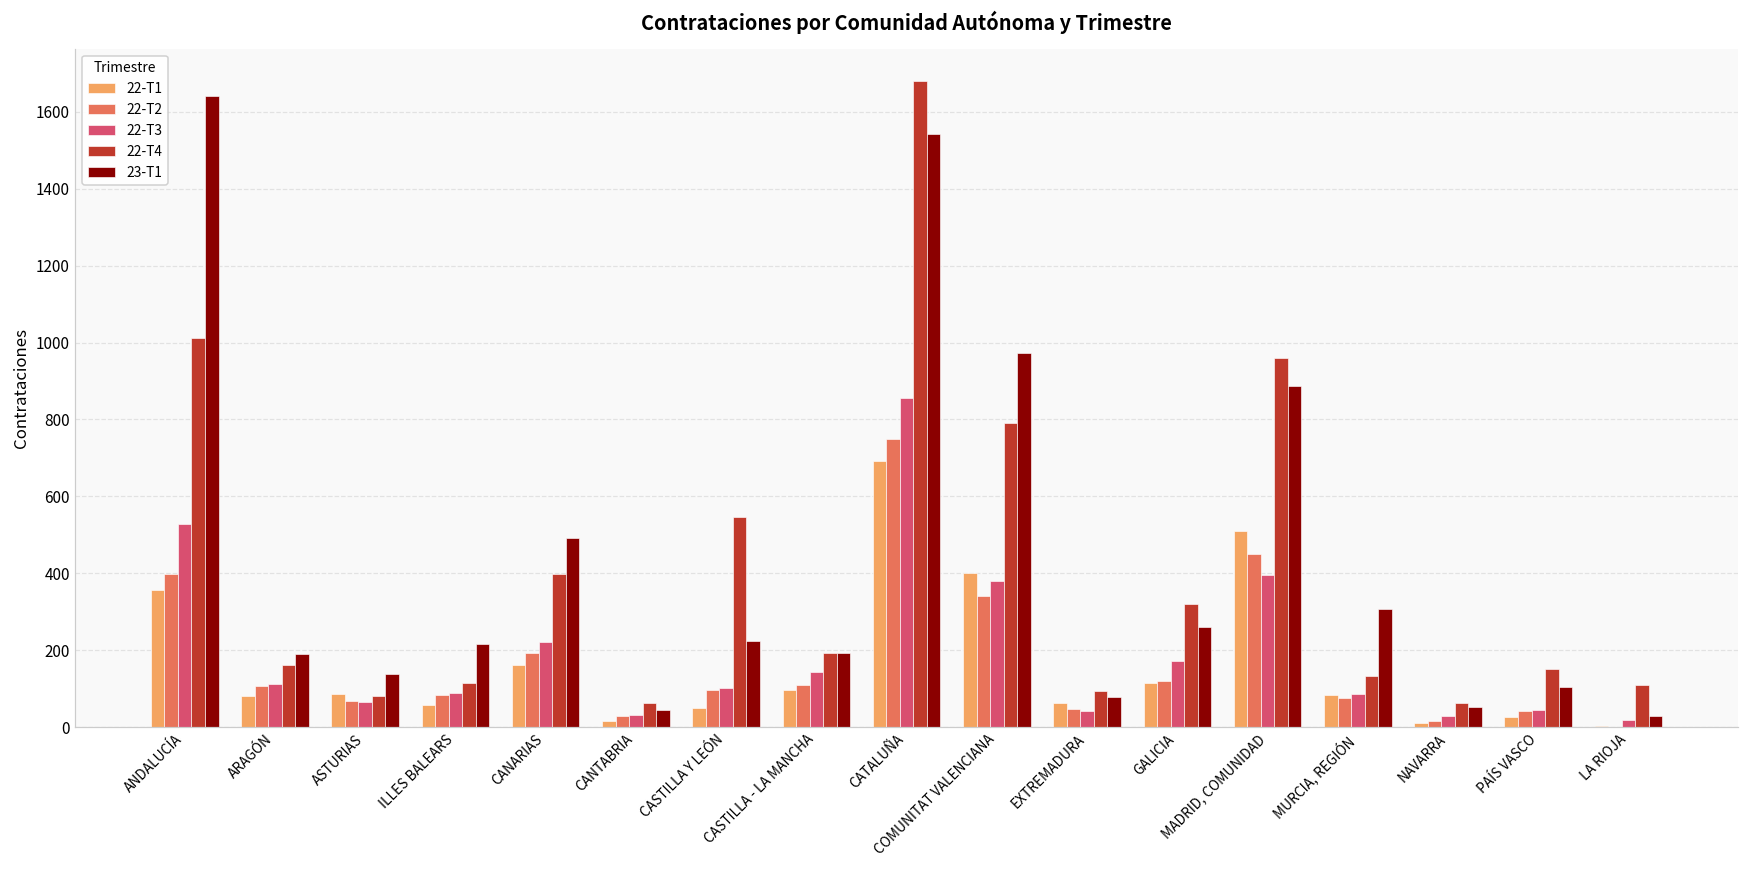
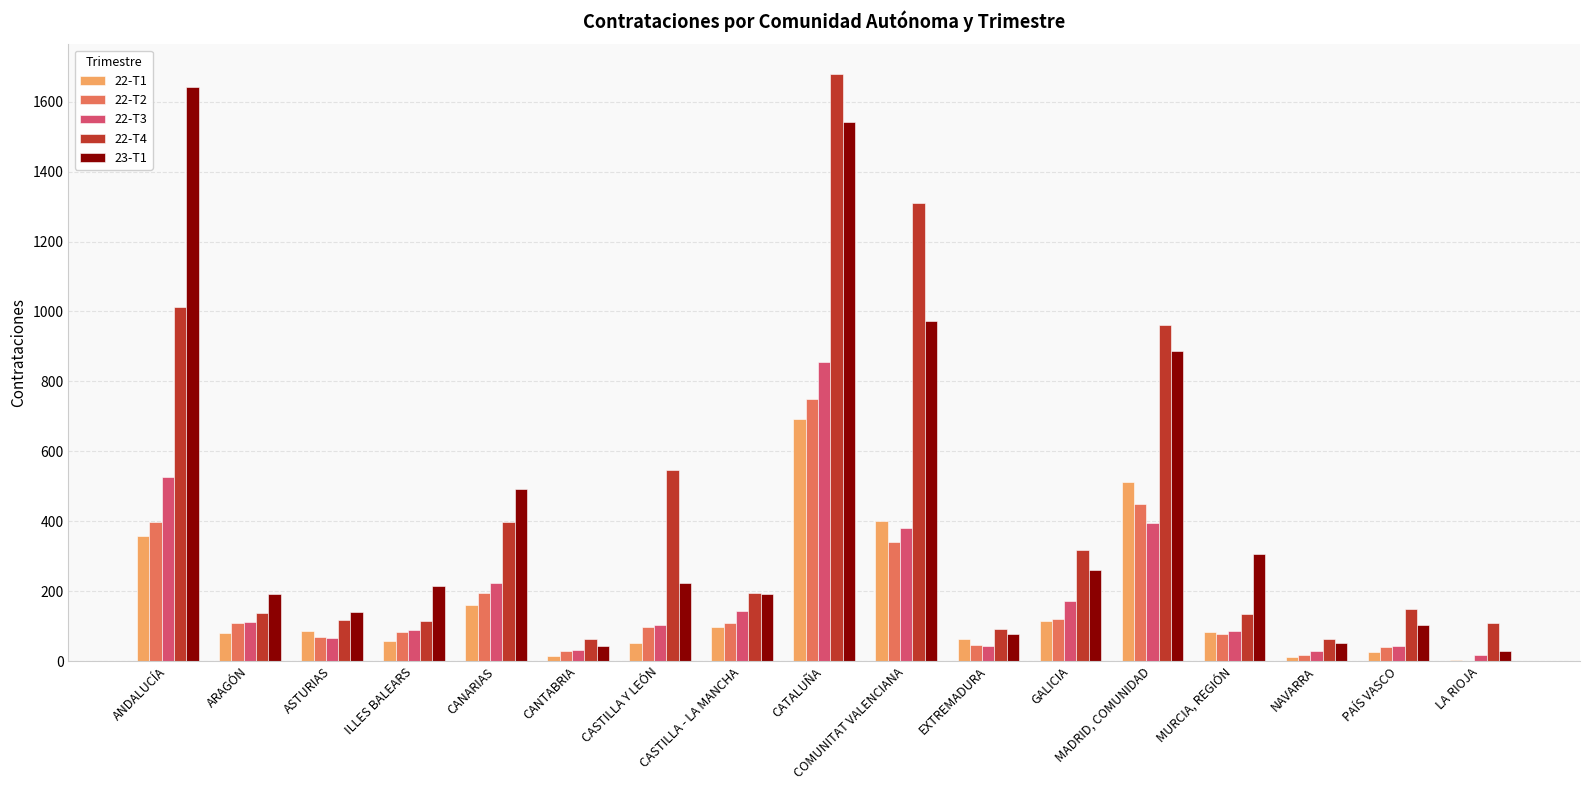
22-T4, ARAGÓN: 160 -> 140
22-T4, ASTURIAS: 80 -> 120
22-T4, COMUNITAT VALENCIANA: 790 -> 1310
